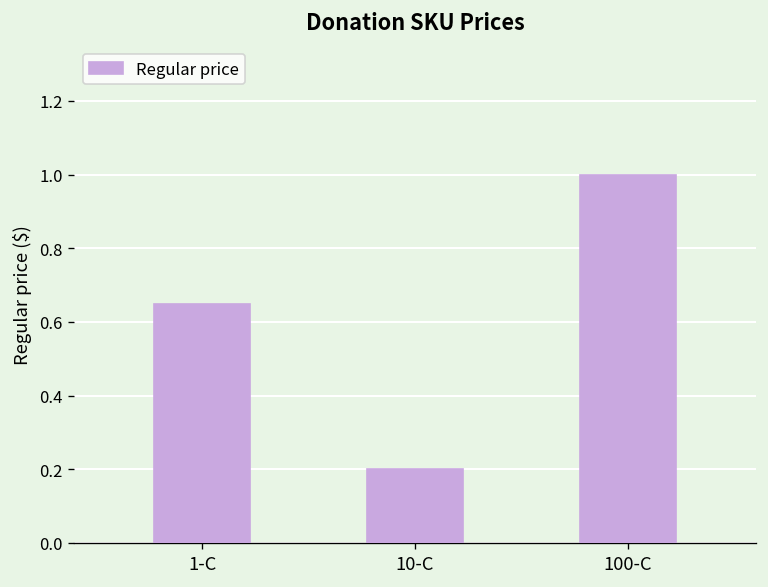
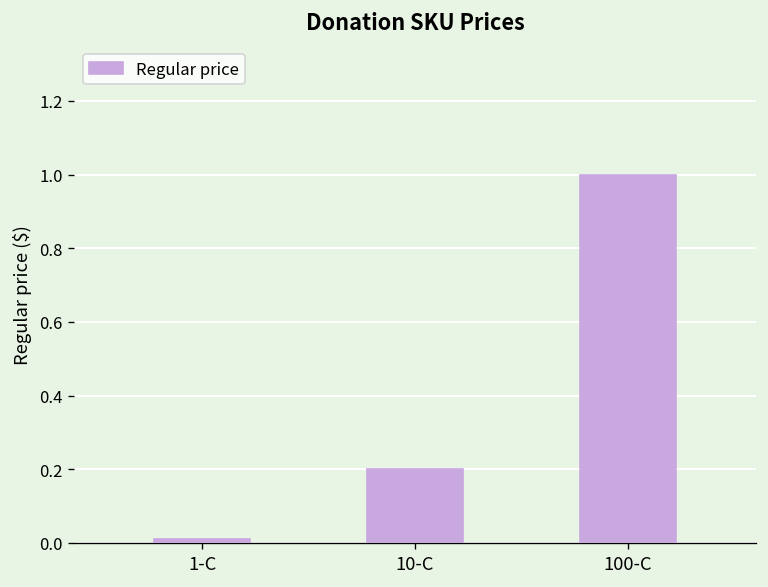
1-C: 0.65 -> 0.01
